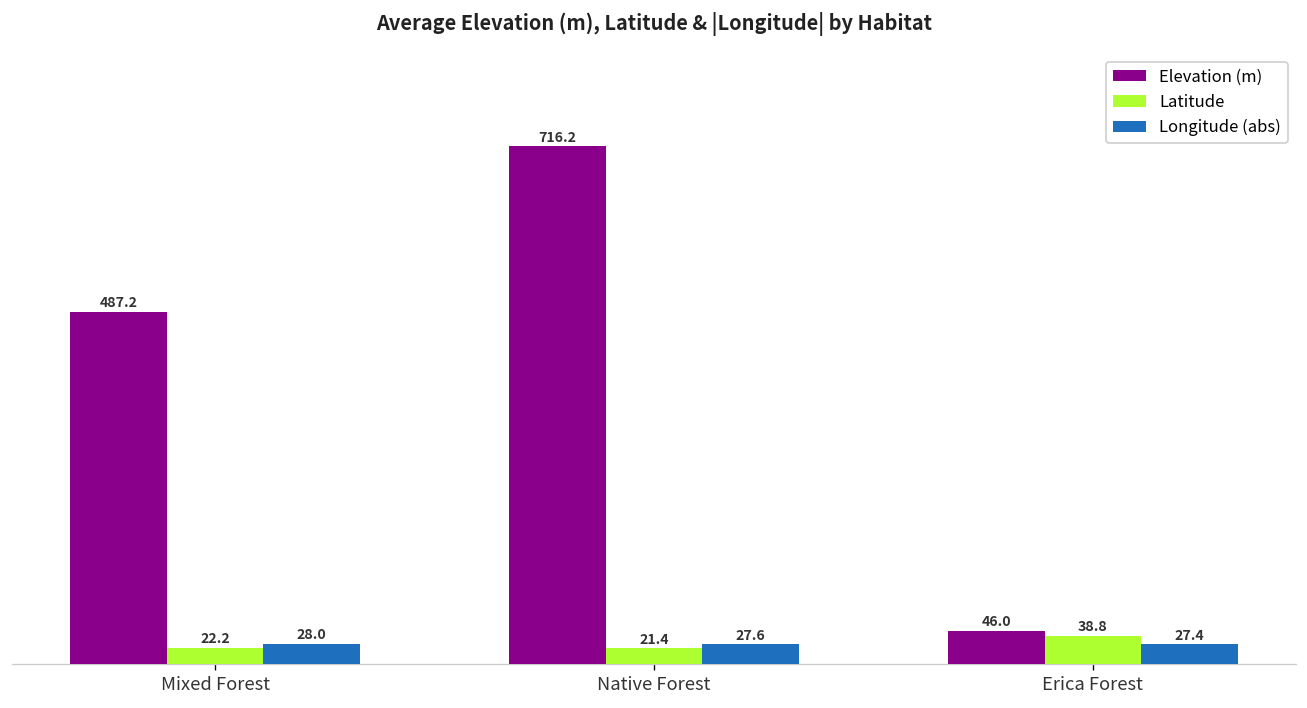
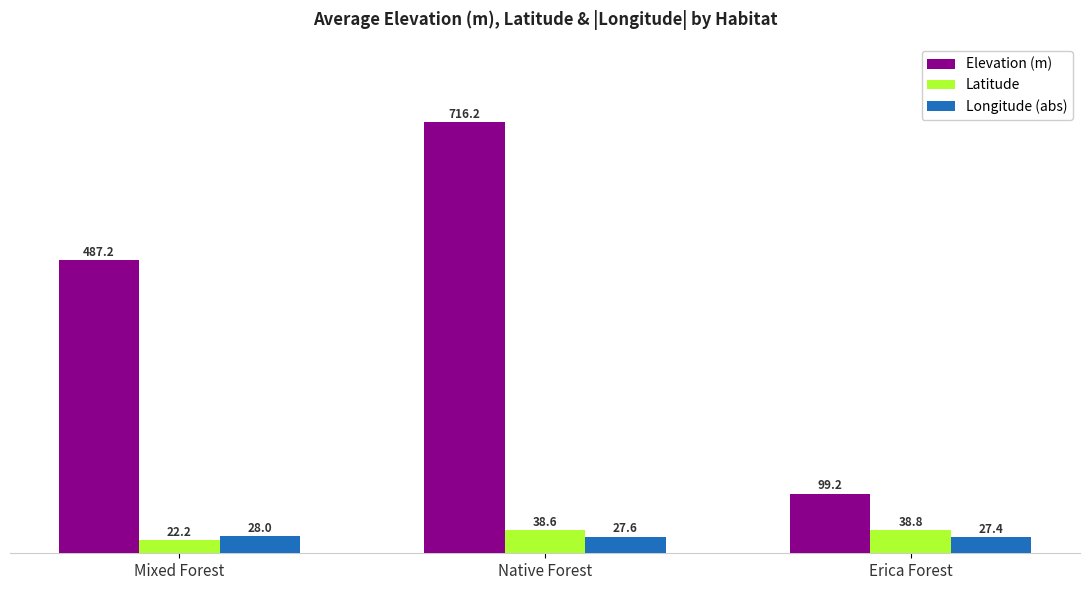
Latitude, Native Forest: 21.4 -> 38.6
Elevation (m), Erica Forest: 46.0 -> 99.2
